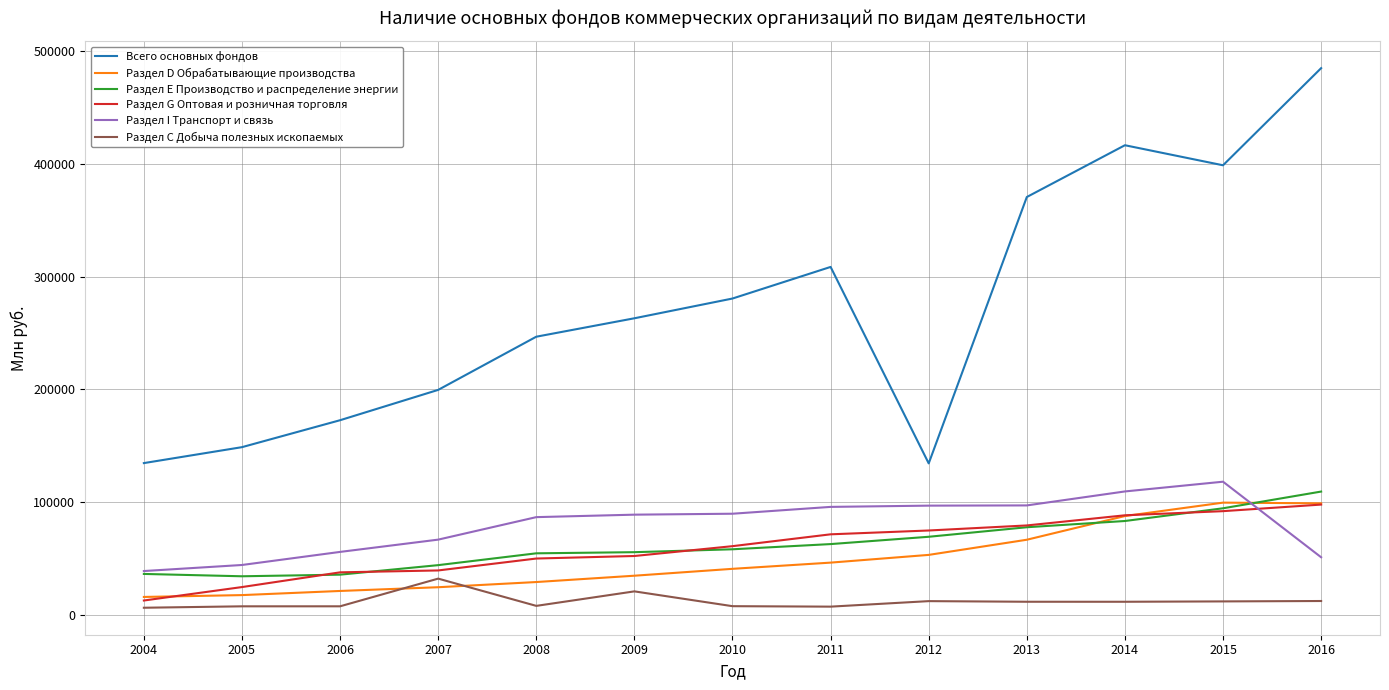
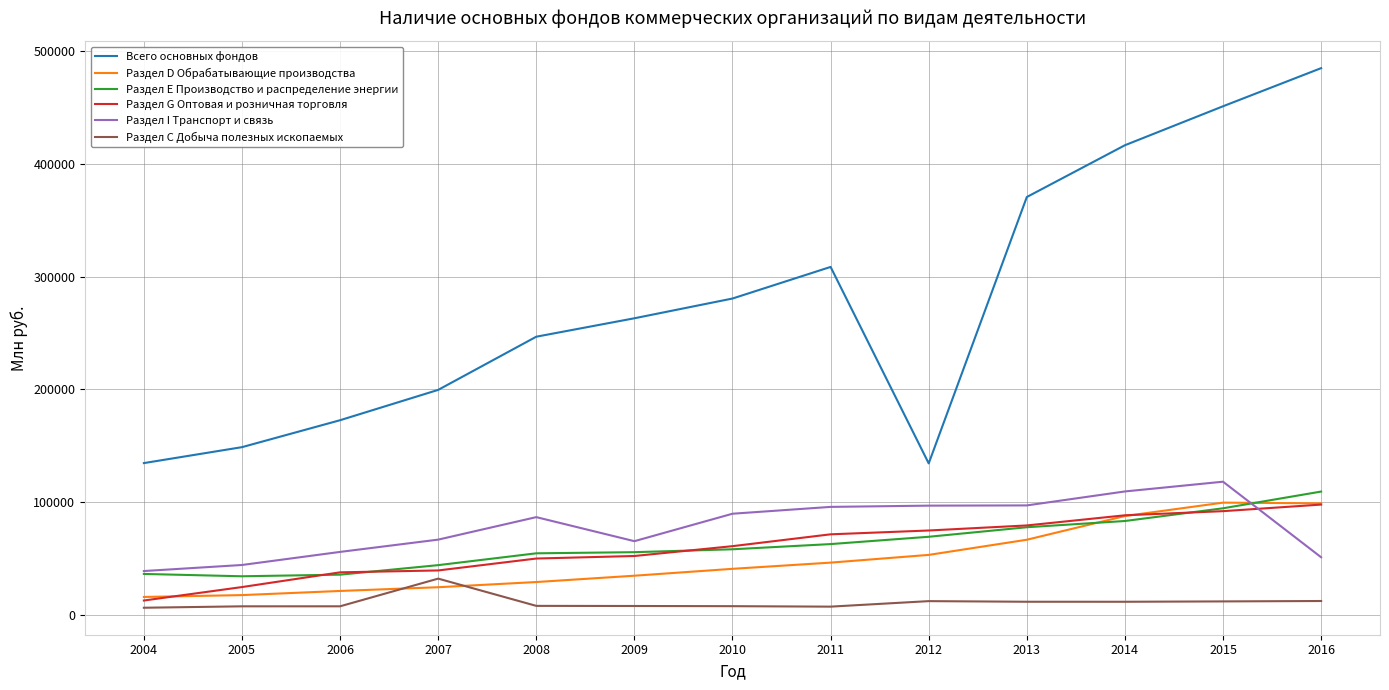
Раздел I Транспорт и связь, 2009: 89000 -> 65000
Раздел С Добыча полезных ископаемых, 2009: 21000 -> 8000
Всего основных фондов, 2015: 399000 -> 451000
